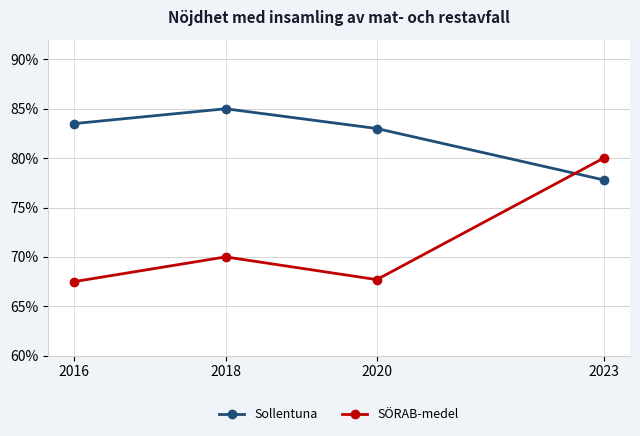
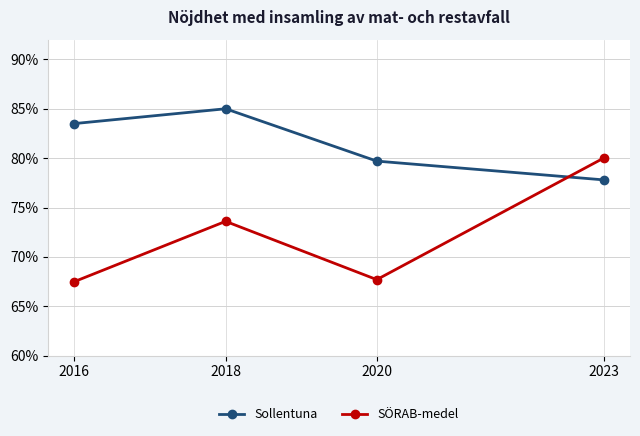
SÖRAB-medel, 2018: 70% -> 74%
Sollentuna, 2020: 83% -> 80%
